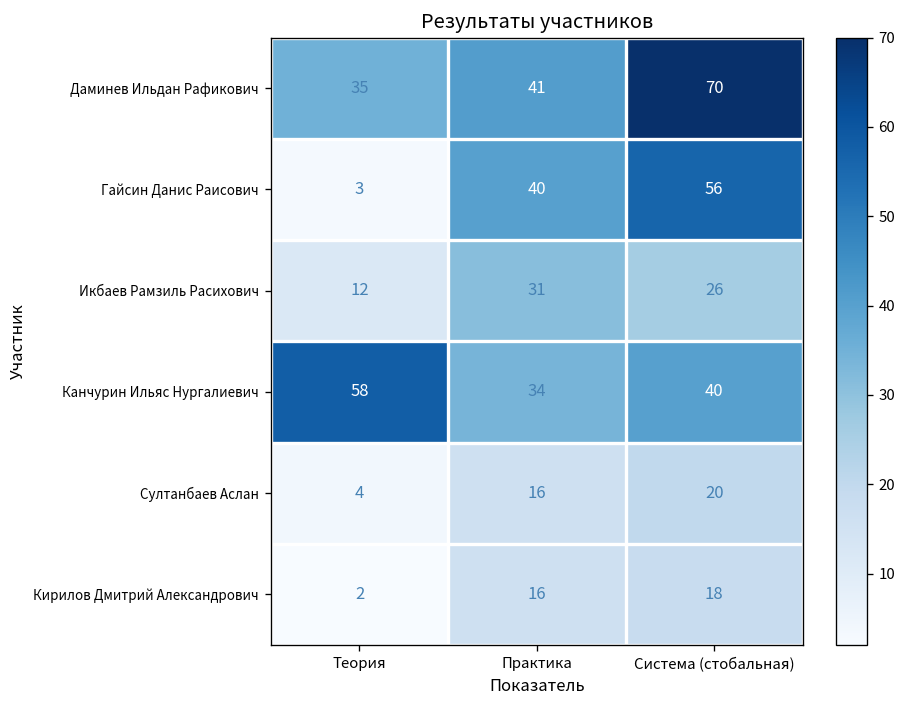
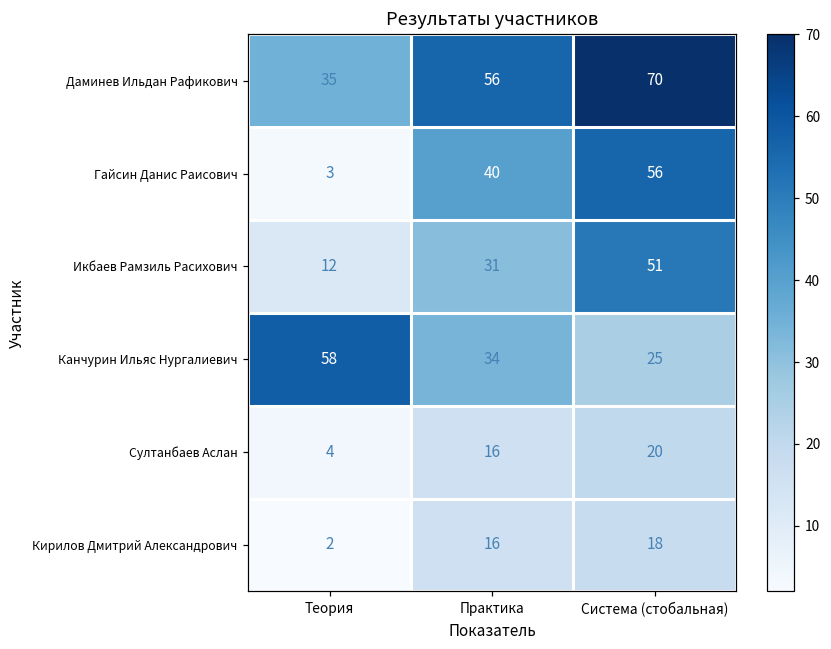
Даминев Ильдан Рафикович, Практика: 41 -> 56
Икбаев Рамзиль Расихович, Система (стобальная): 26 -> 51
Канчурин Ильяс Нургалиевич, Система (стобальная): 40 -> 25
